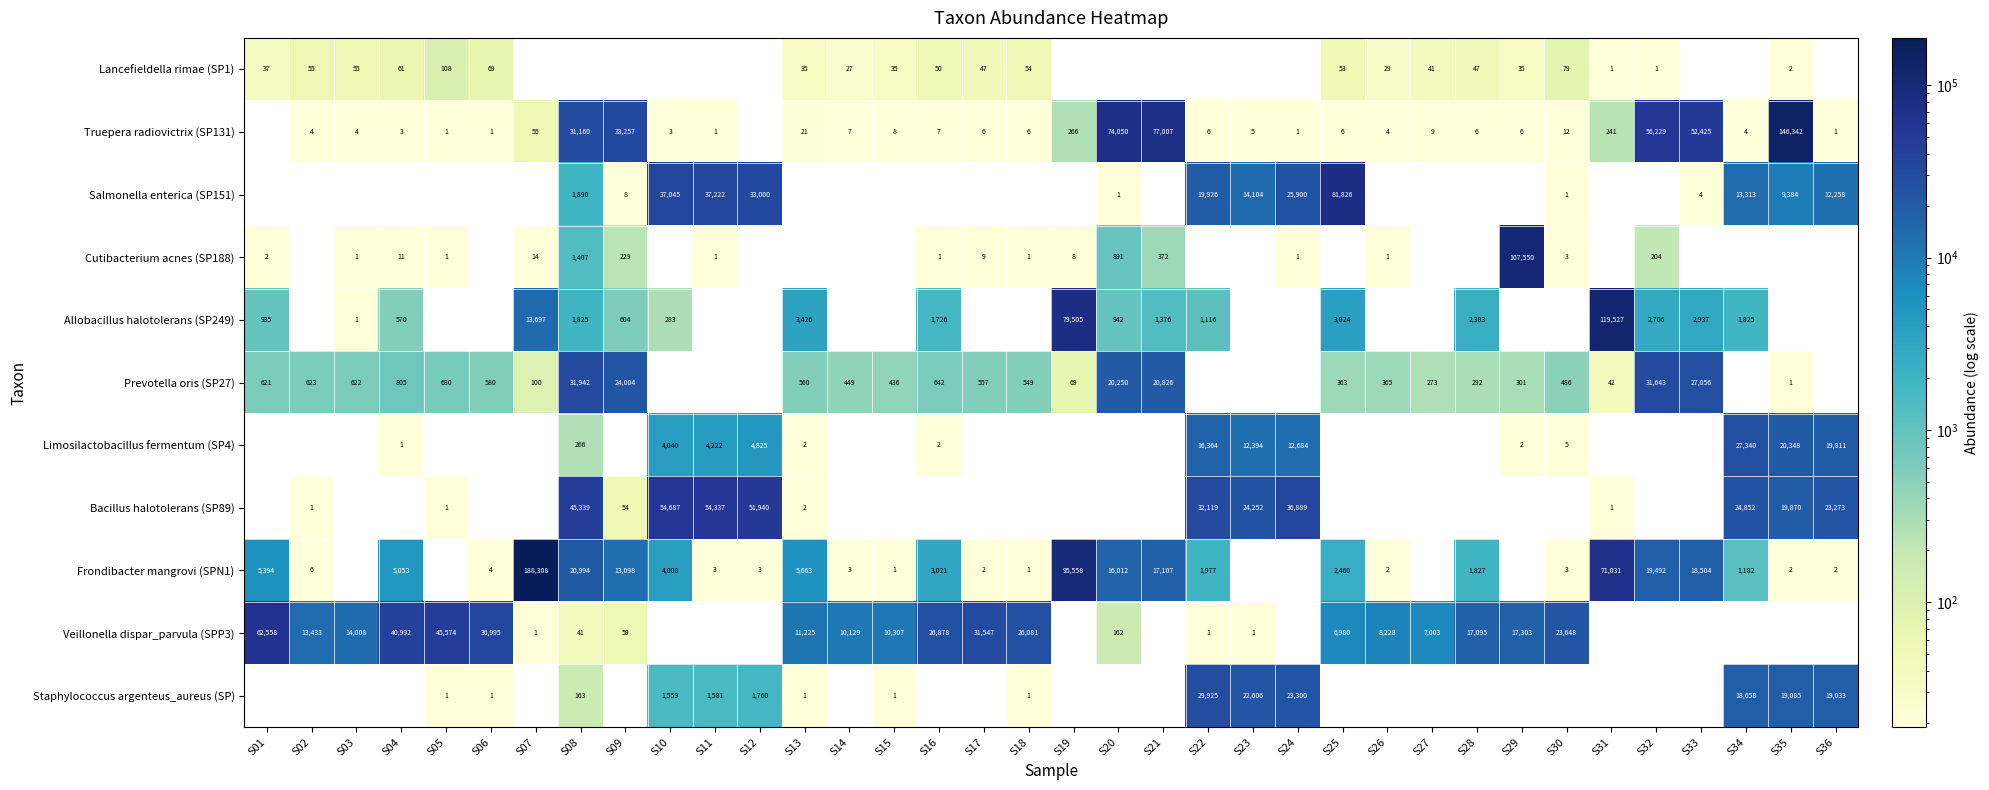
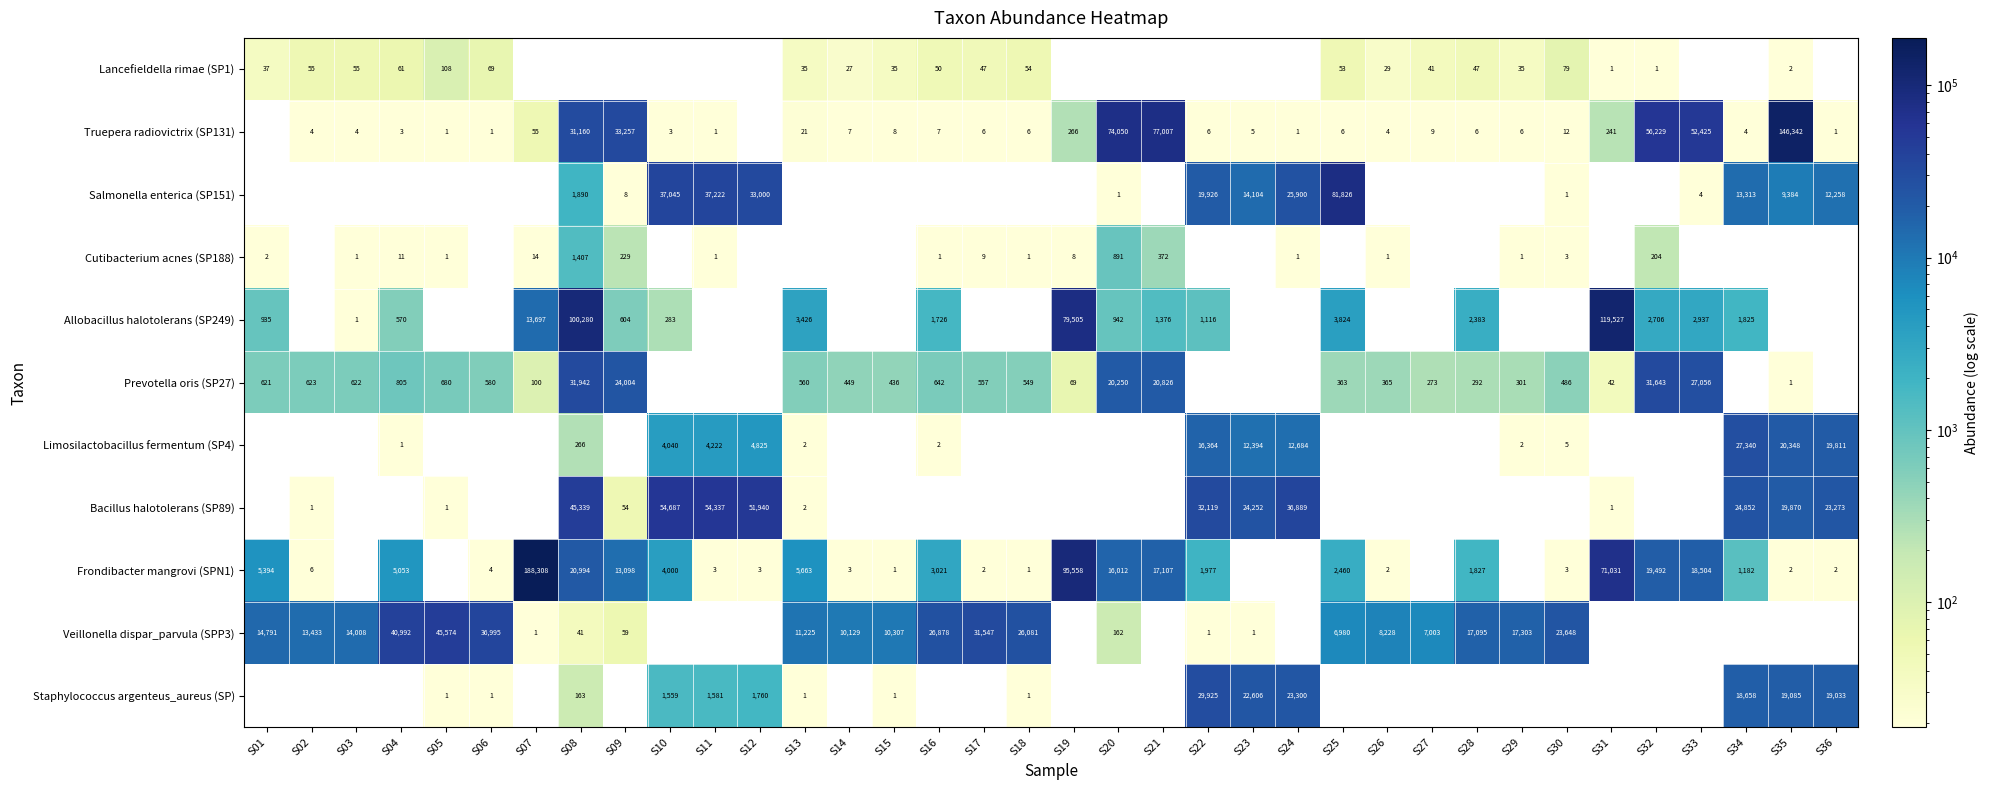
Cutibacterium acnes (SP188), S29: 107,550 -> 1
Allobacillus halotolerans (SP249), S08: 1,825 -> 100,280
Veillonella dispar_parvula (SPP3), S01: 62,558 -> 14,791
